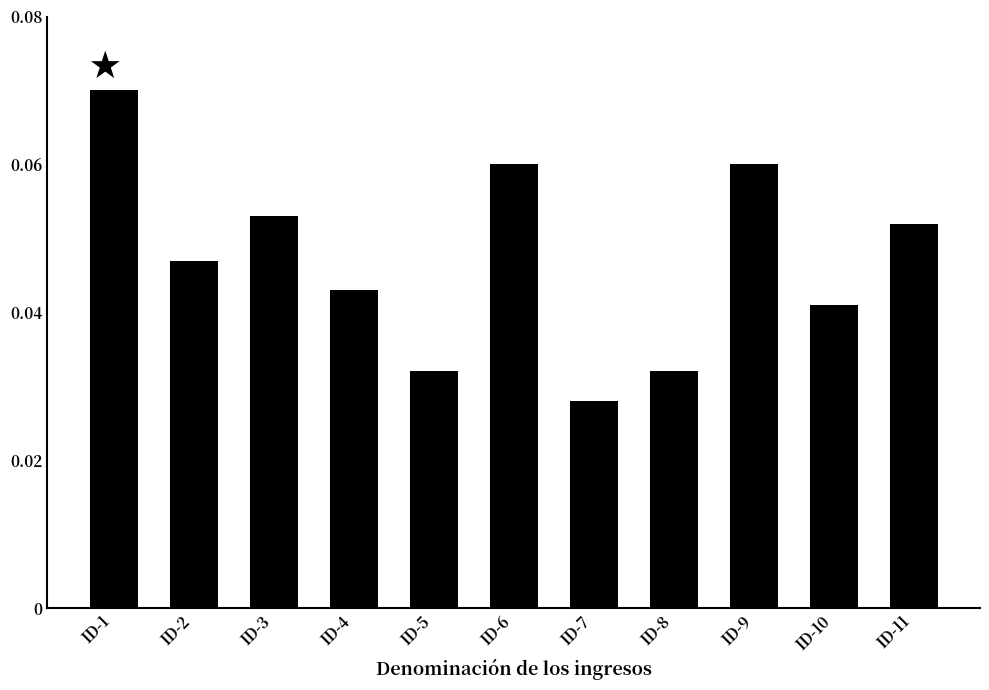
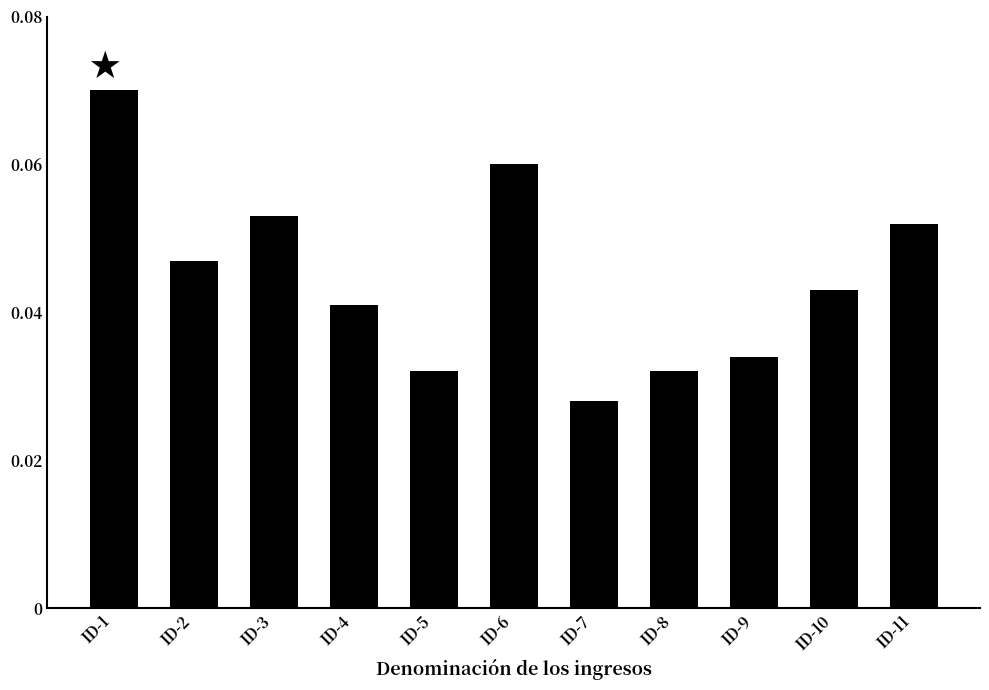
ID-4: 0.043 -> 0.041
ID-9: 0.060 -> 0.034
ID-10: 0.041 -> 0.043
